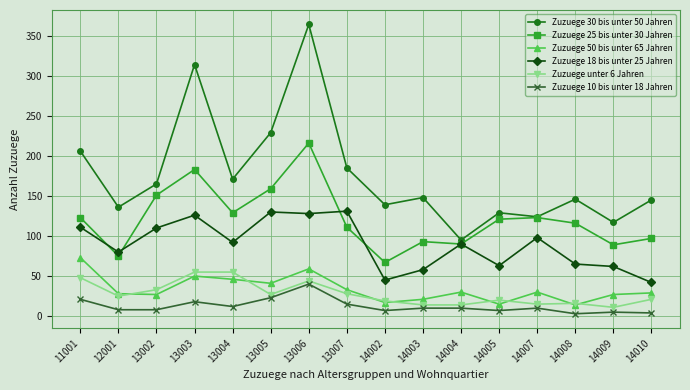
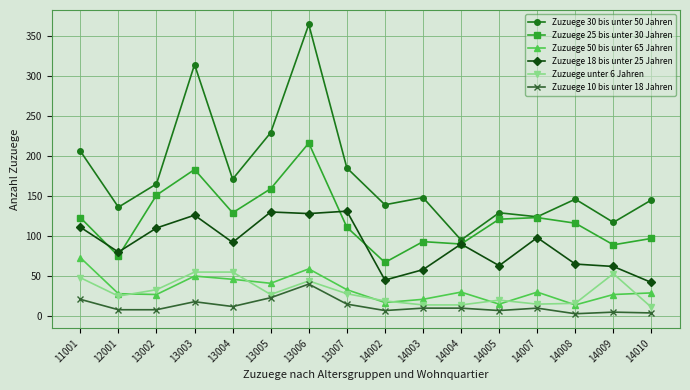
Zuzuege unter 6 Jahren, 14009: 10 -> 50
Zuzuege unter 6 Jahren, 14010: 20 -> 10
